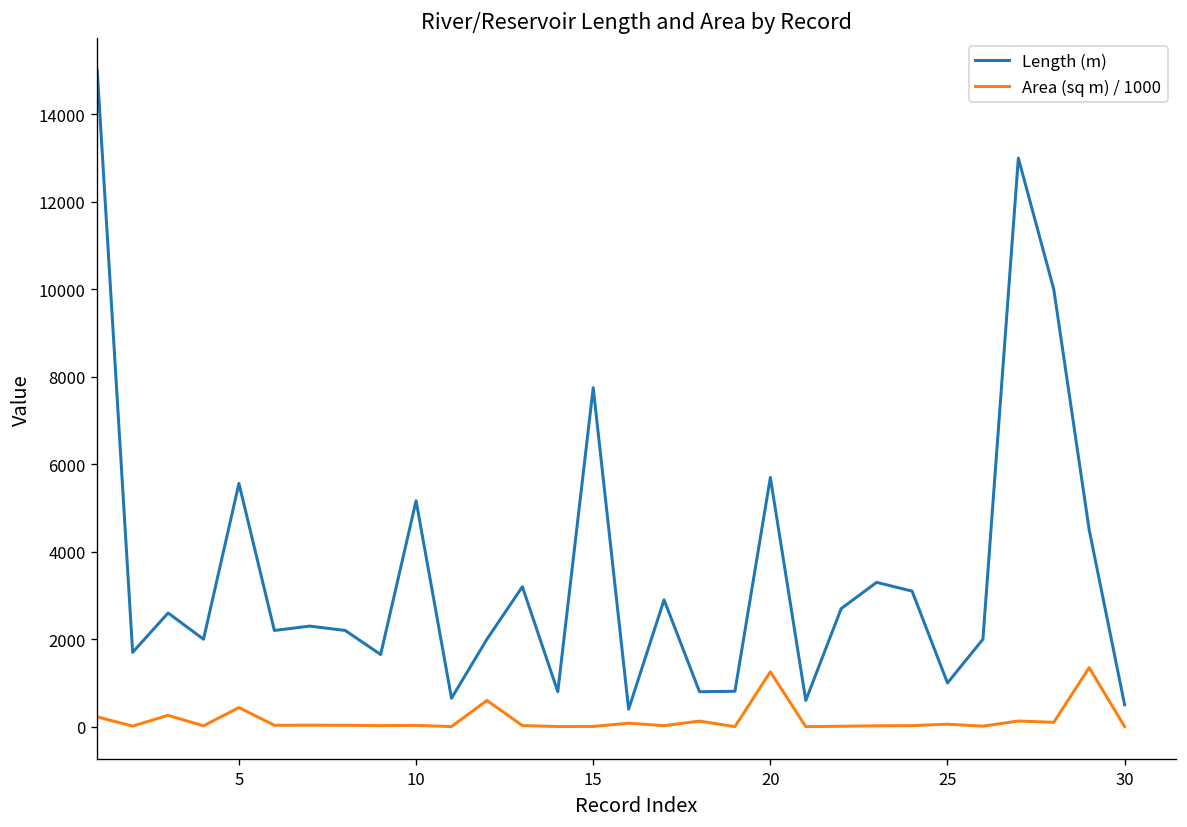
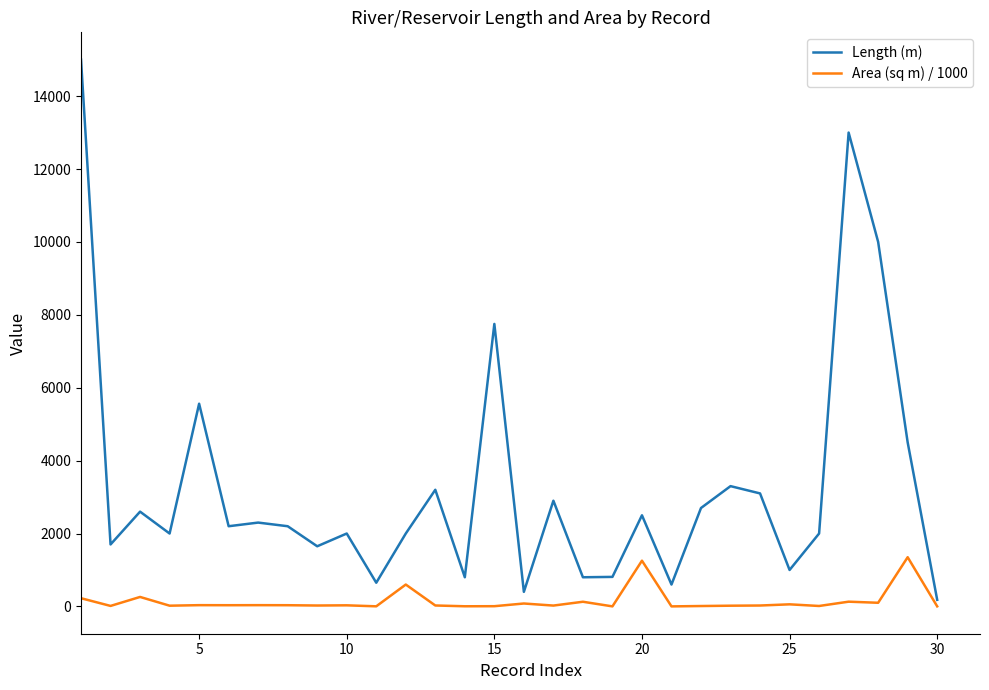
Area (sq m) / 1000, 5: 400 -> 0
Length (m), 10: 5200 -> 2000
Length (m), 20: 5700 -> 2500
Length (m), 30: 500 -> 200
